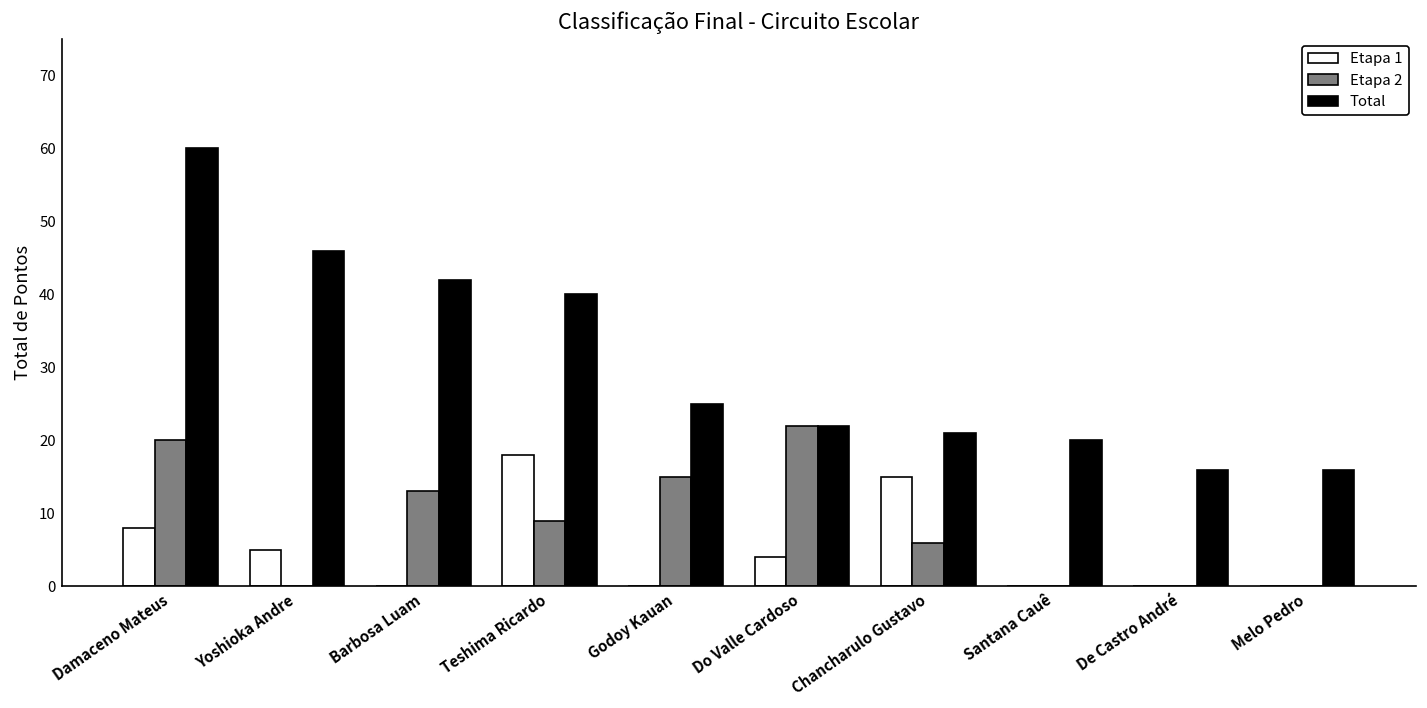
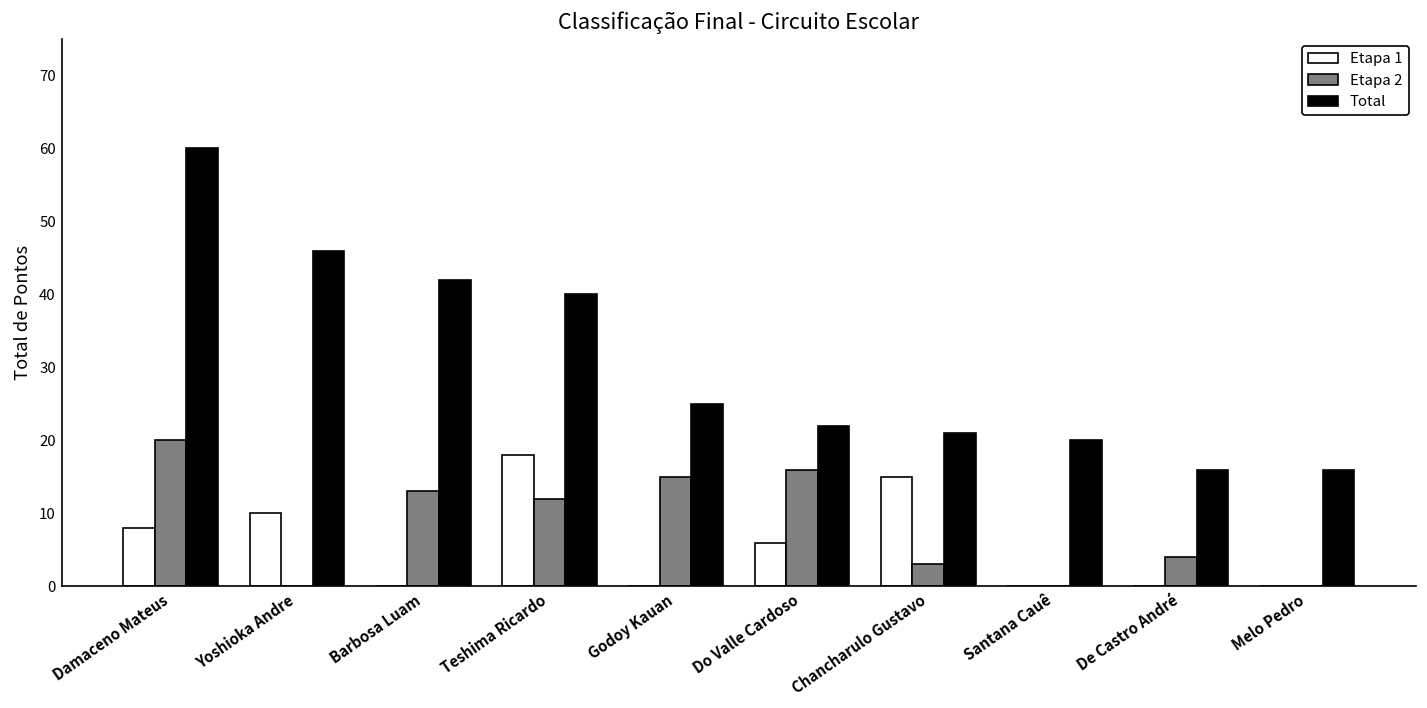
Etapa 1, Yoshioka Andre: 5 -> 10
Etapa 2, Teshima Ricardo: 9 -> 12
Etapa 1, Do Valle Cardoso: 4 -> 6
Etapa 2, Do Valle Cardoso: 22 -> 16
Etapa 2, Chancharulo Gustavo: 6 -> 3
Etapa 2, De Castro André: 0 -> 4
